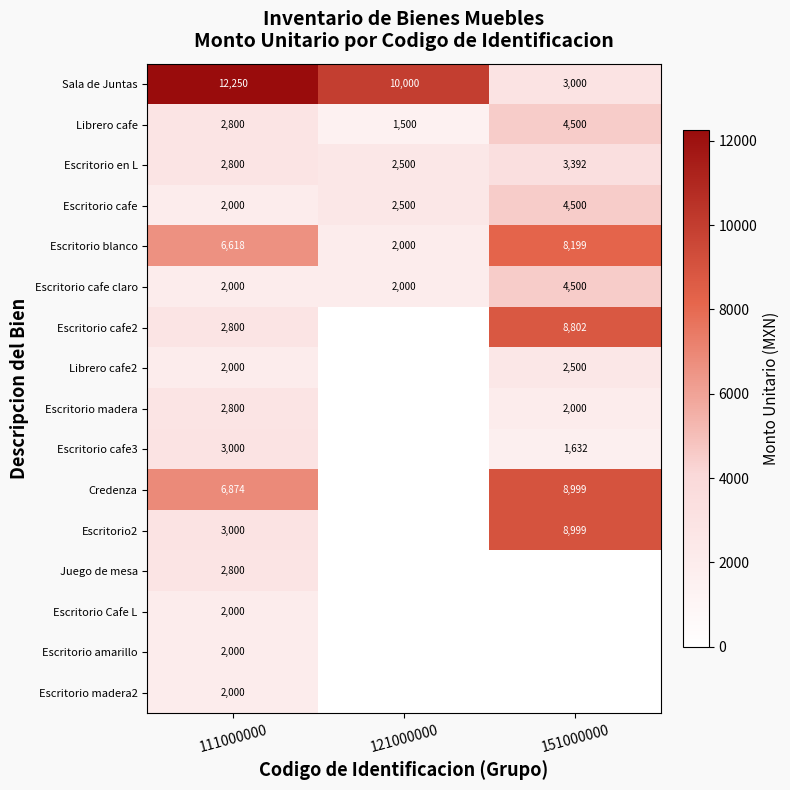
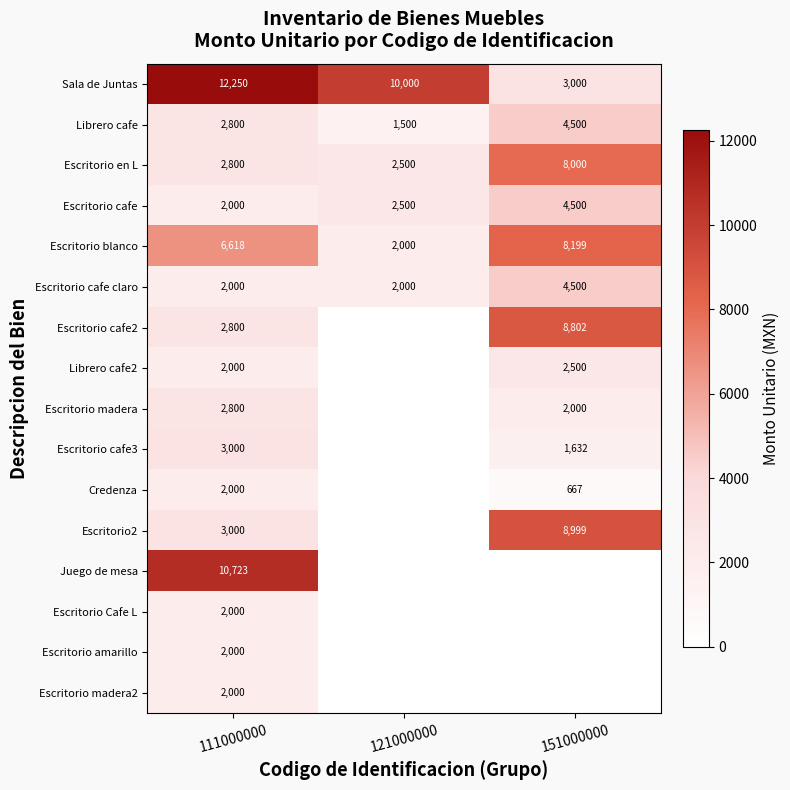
Escritorio en L, 151000000: 3,392 -> 8,000
Credenza, 111000000: 6,874 -> 2,000
Credenza, 151000000: 8,999 -> 667
Juego de mesa, 111000000: 2,800 -> 10,723
